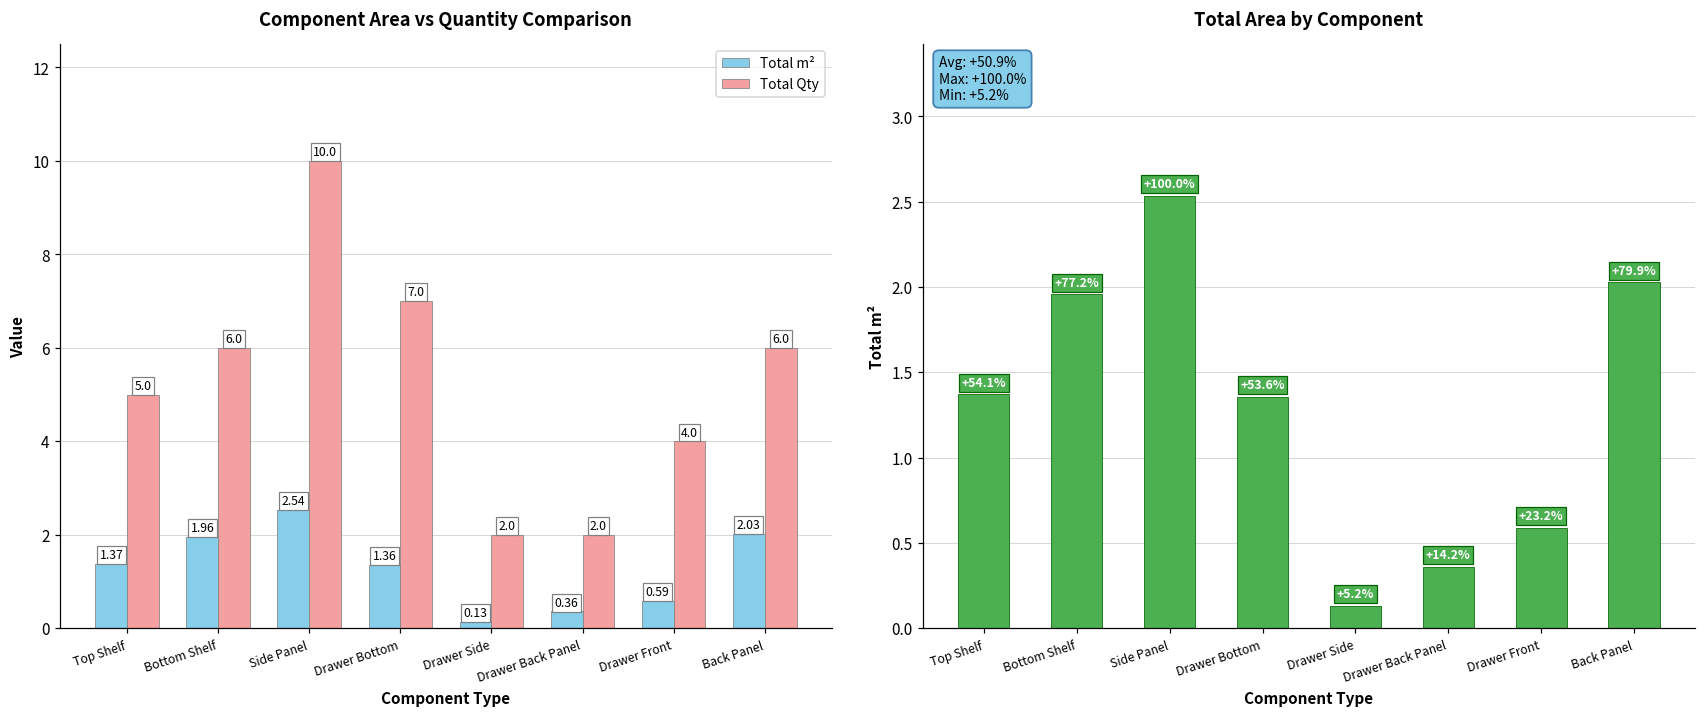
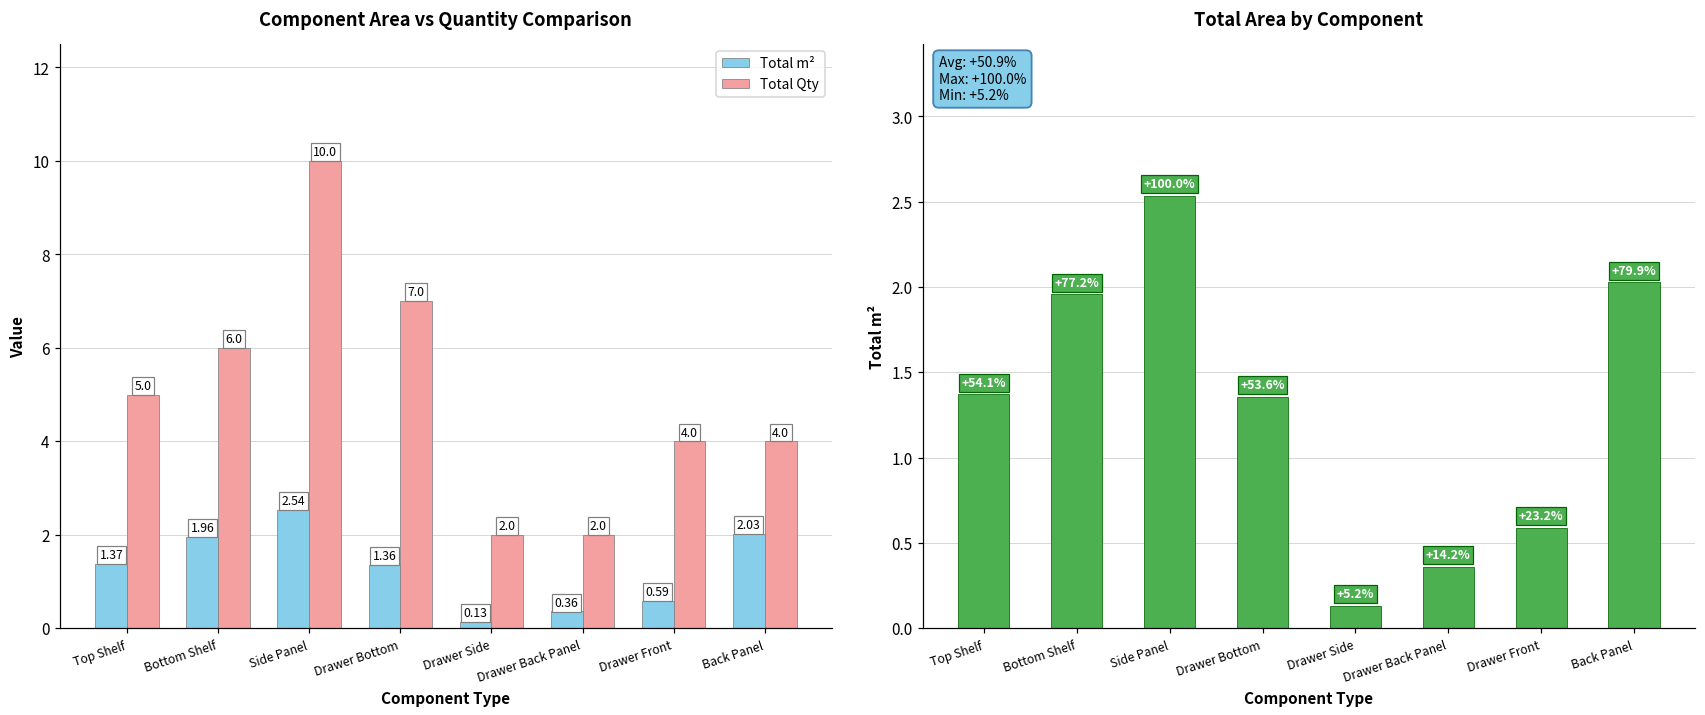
Component Area vs Quantity Comparison, Total Qty, Back Panel: 6.0 -> 4.0
